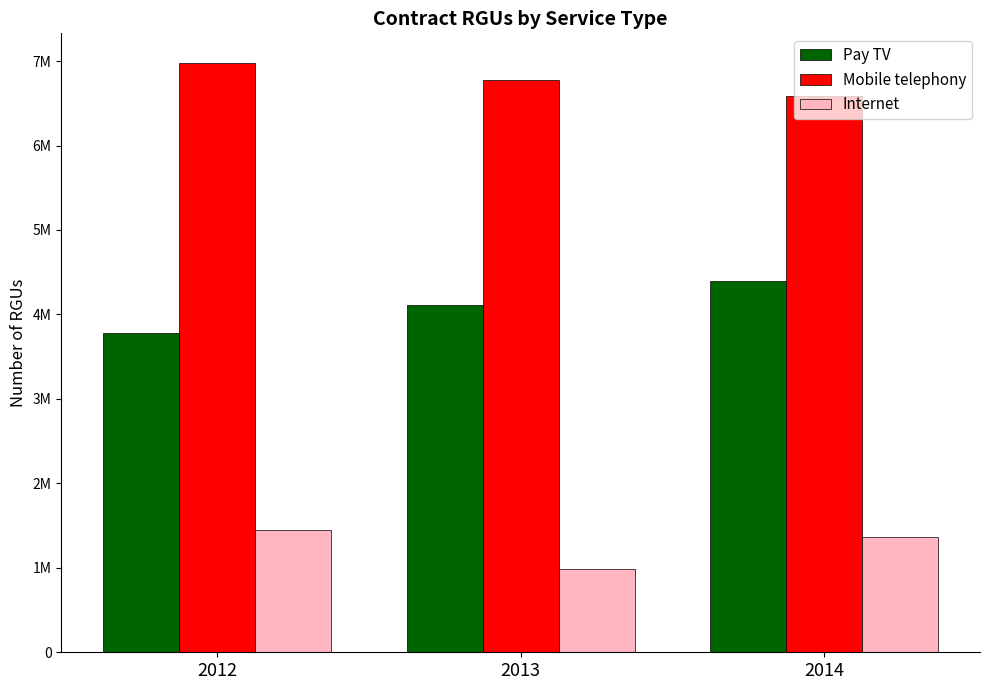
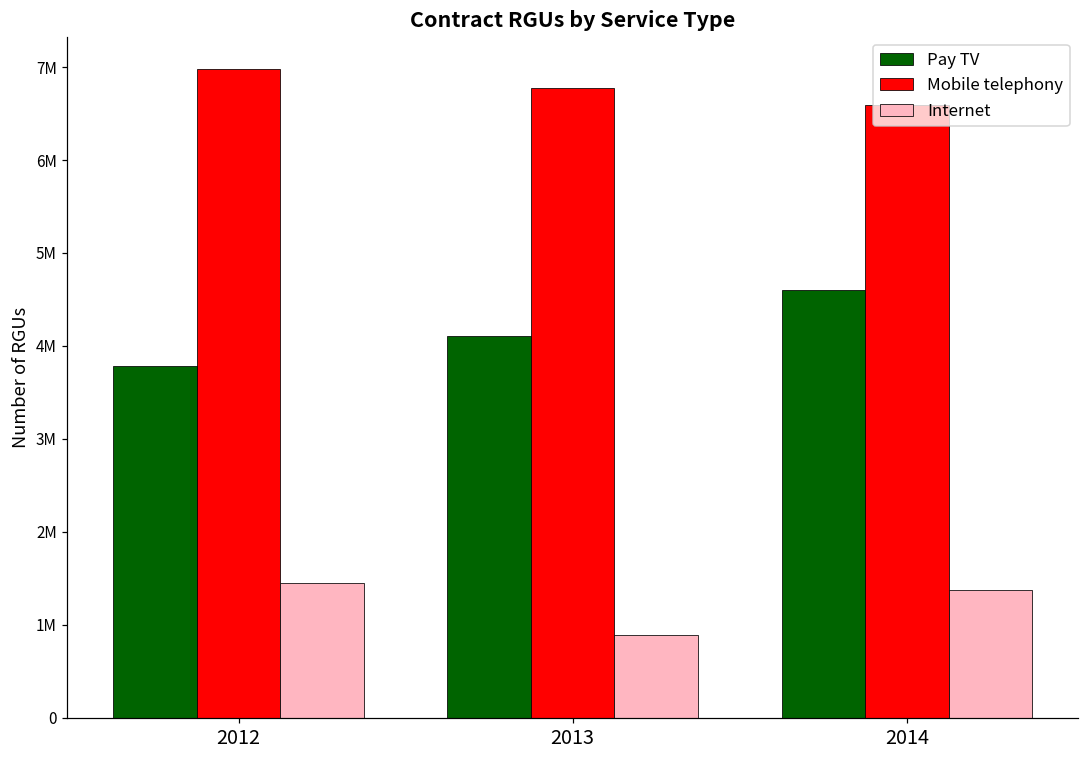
Internet, 2013: 1000000 -> 900000
Pay TV, 2014: 4400000 -> 4600000
